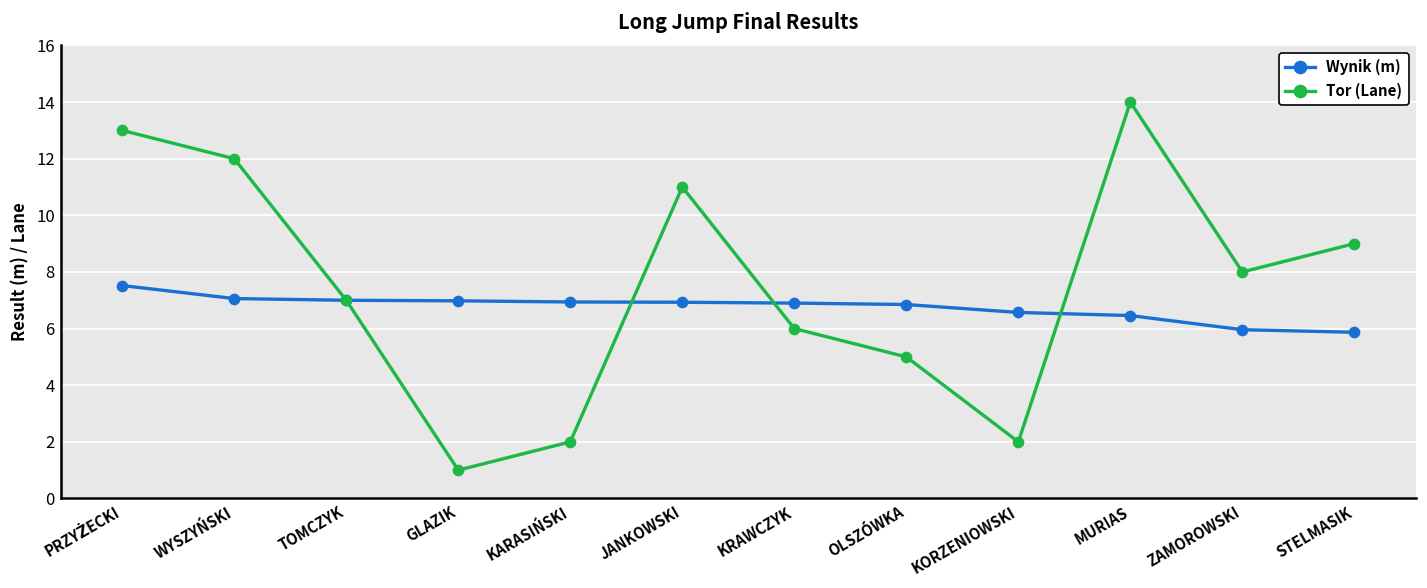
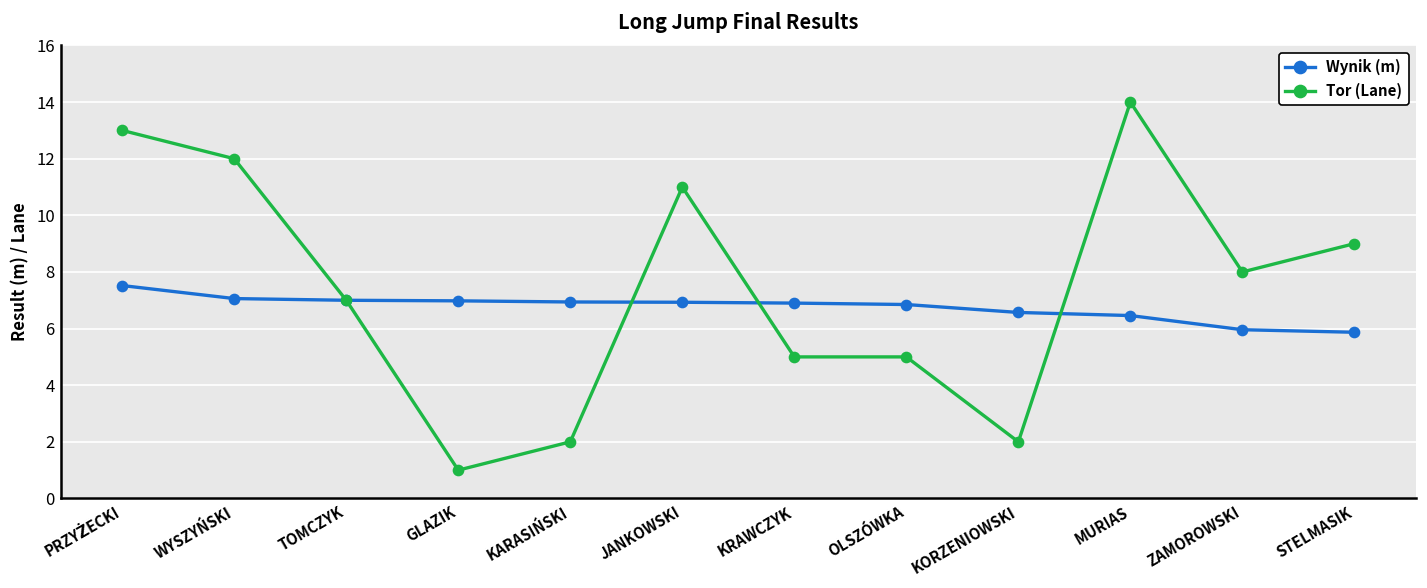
Tor (Lane), KRAWCZYK: 6 -> 5
